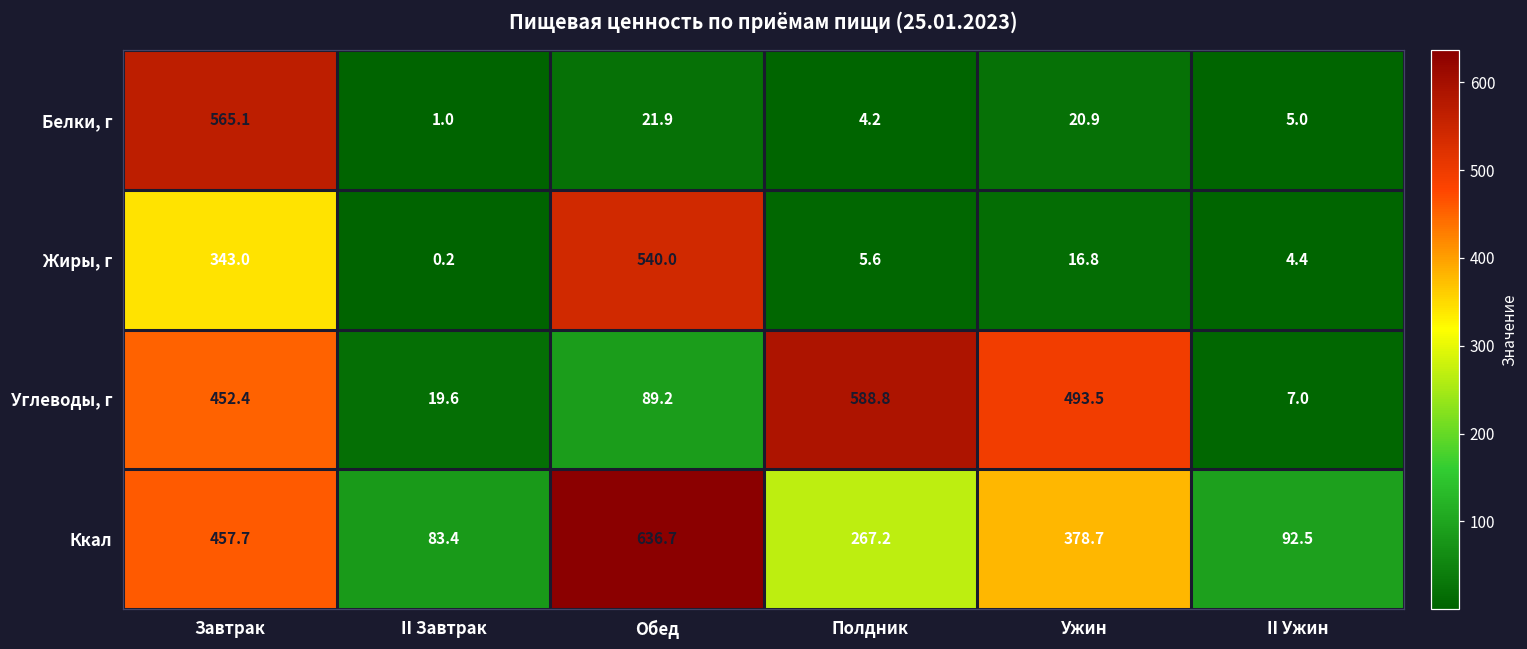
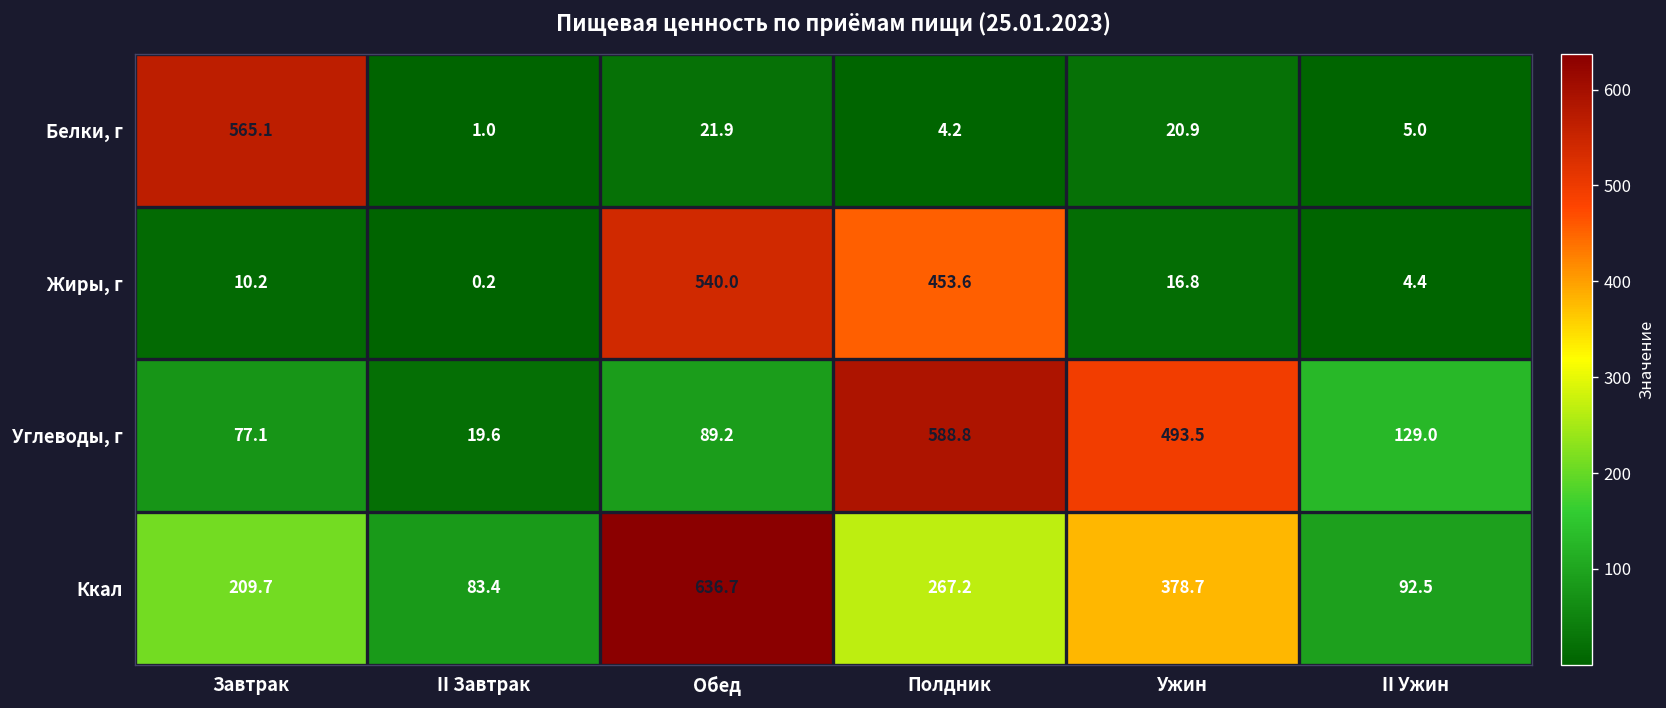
Жиры, г, Завтрак: 343.0 -> 10.2
Жиры, г, Полдник: 5.6 -> 453.6
Углеводы, г, Завтрак: 452.4 -> 77.1
Углеводы, г, II Ужин: 7.0 -> 129.0
Ккал, Завтрак: 457.7 -> 209.7
